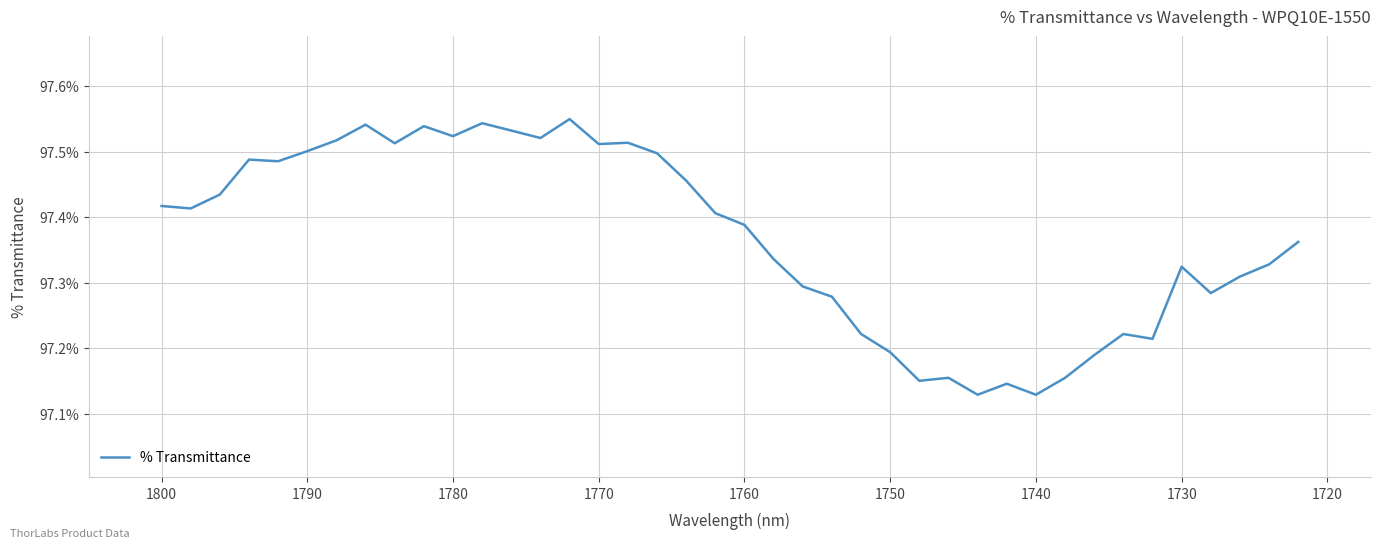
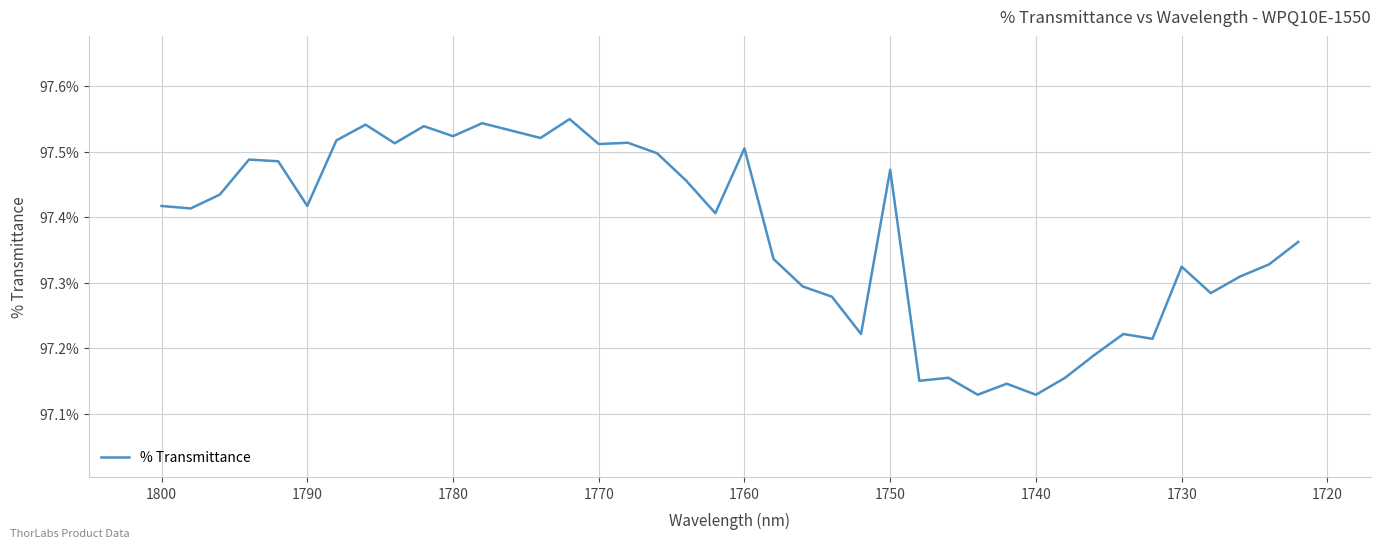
1790: 97.50% -> 97.42%
1760: 97.39% -> 97.51%
1750: 97.19% -> 97.47%
